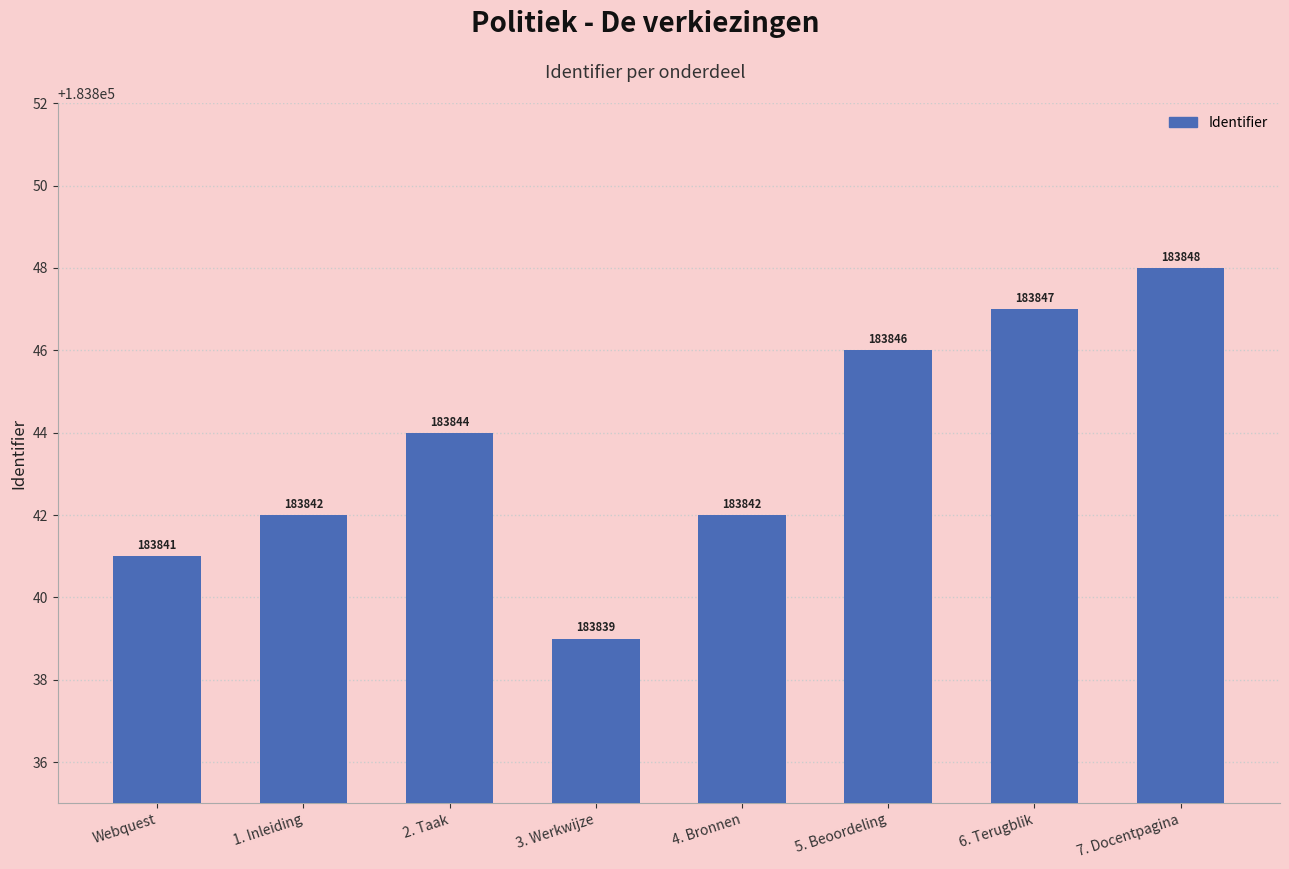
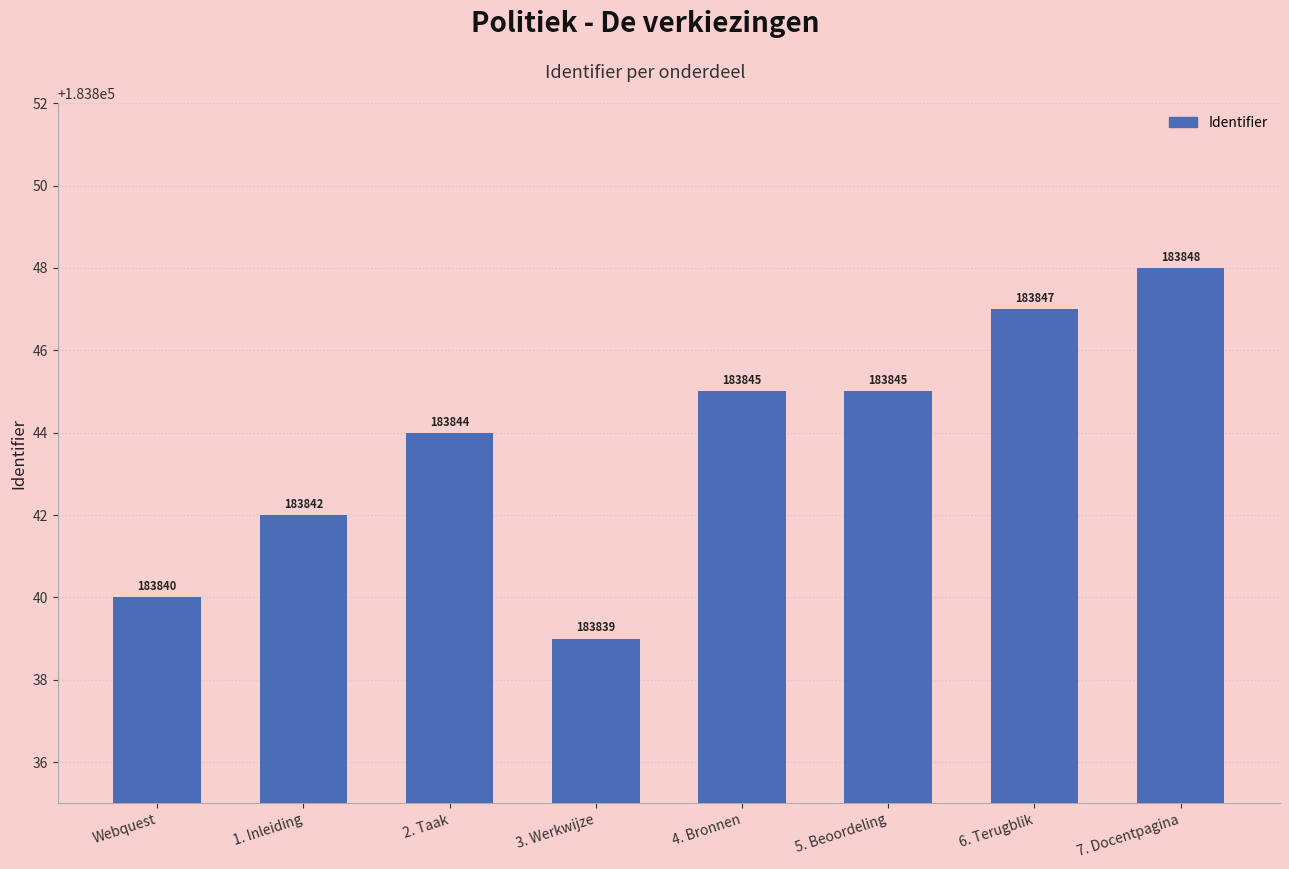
Webquest: 183841 -> 183840
4. Bronnen: 183842 -> 183845
5. Beoordeling: 183846 -> 183845
